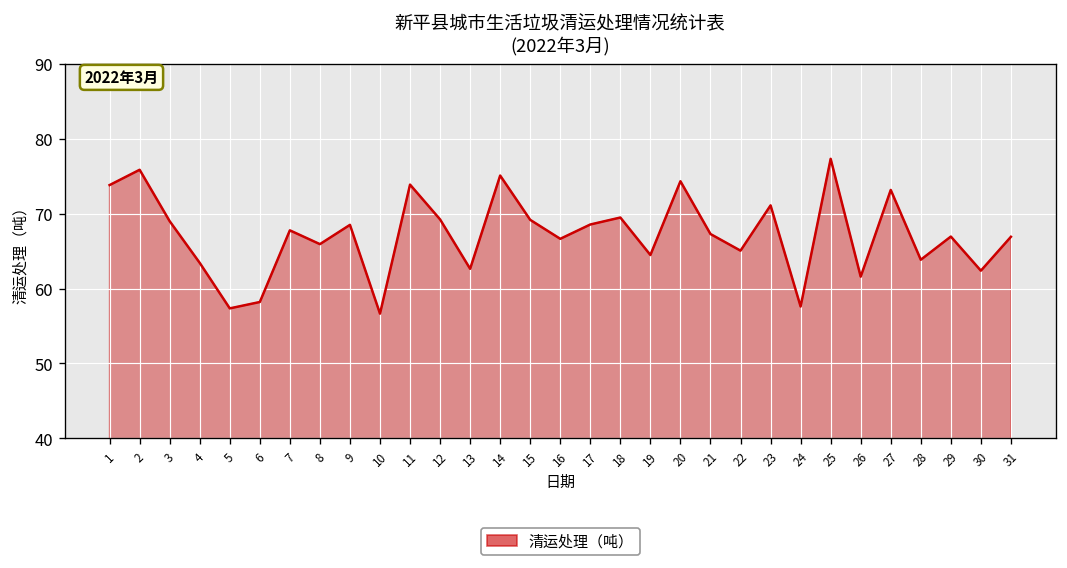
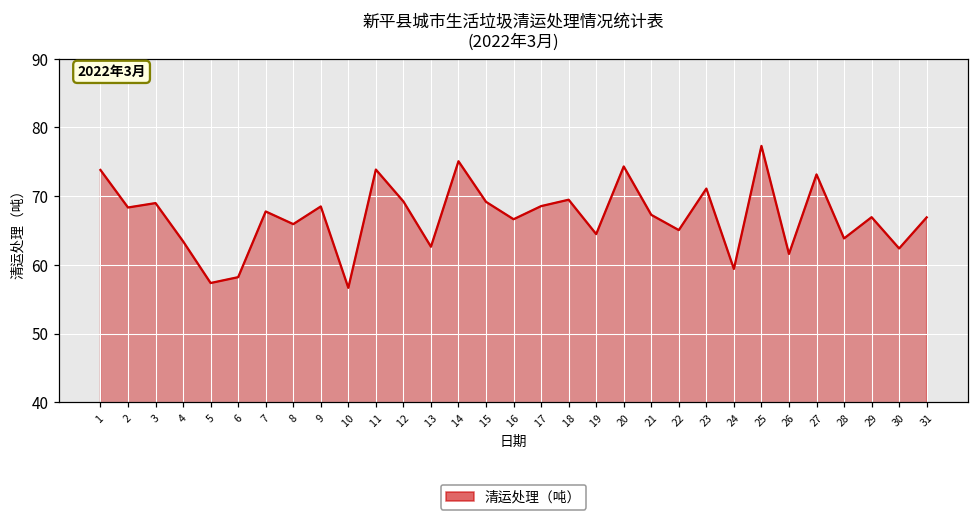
2: 76 -> 68
24: 58 -> 59
